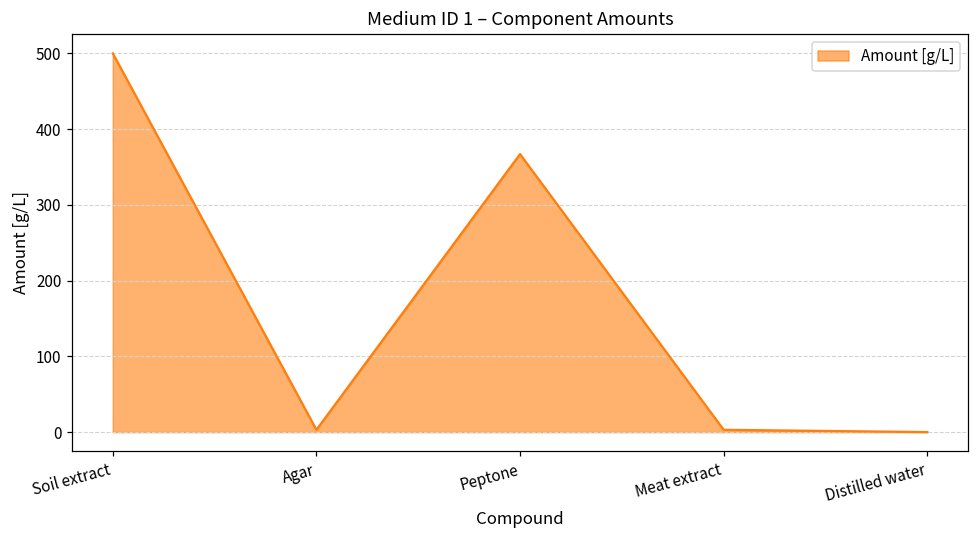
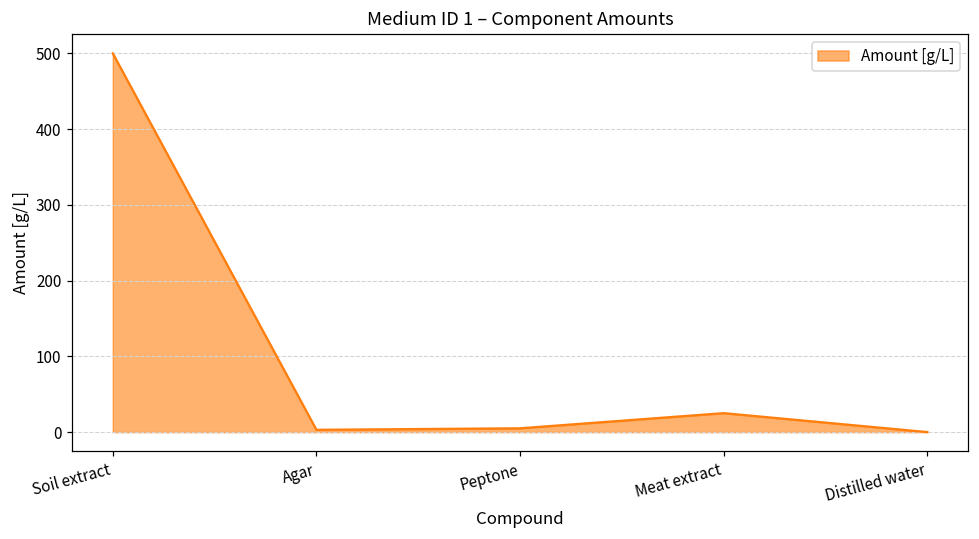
Peptone: 370 -> 10
Meat extract: 0 -> 30
